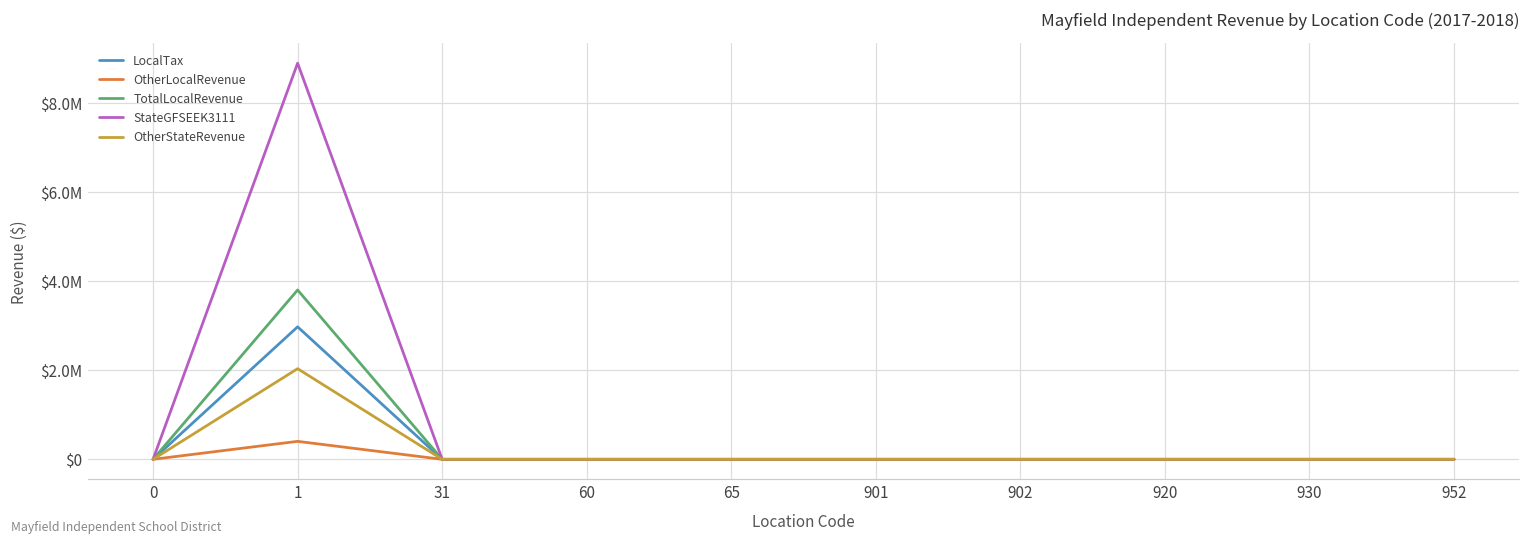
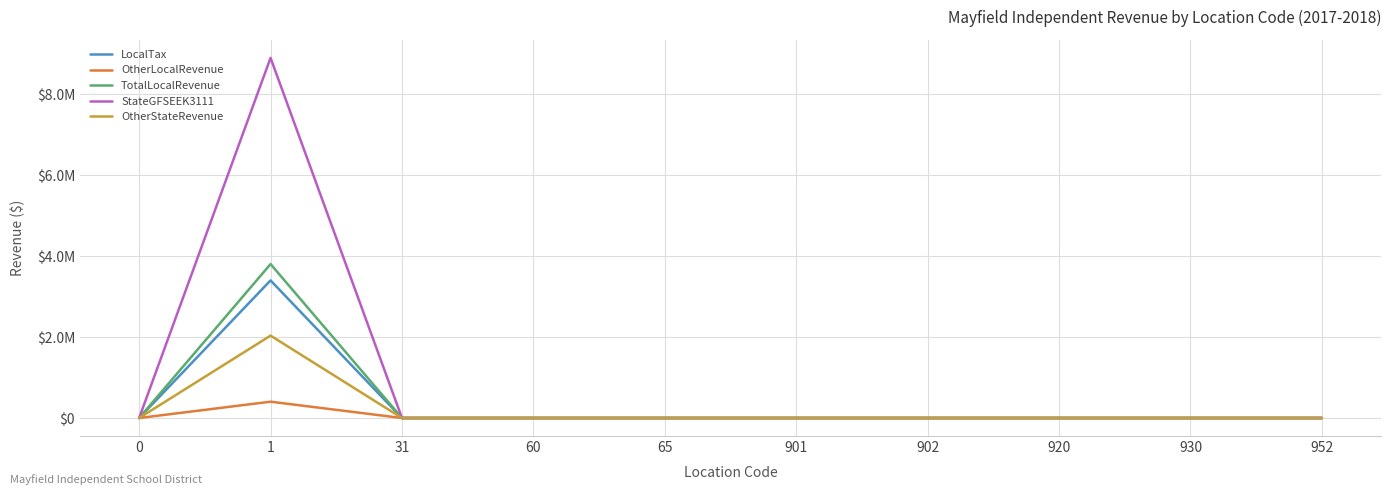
LocalTax, 1: $3000000 -> $3400000
